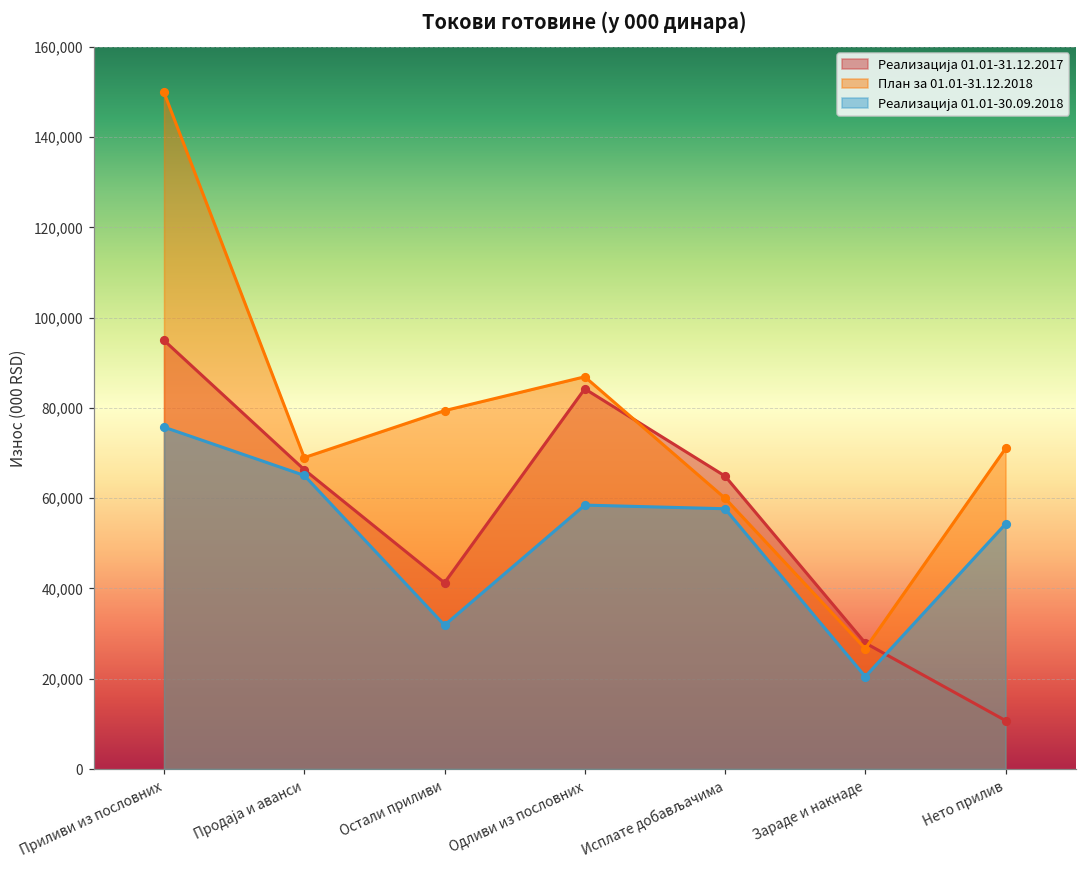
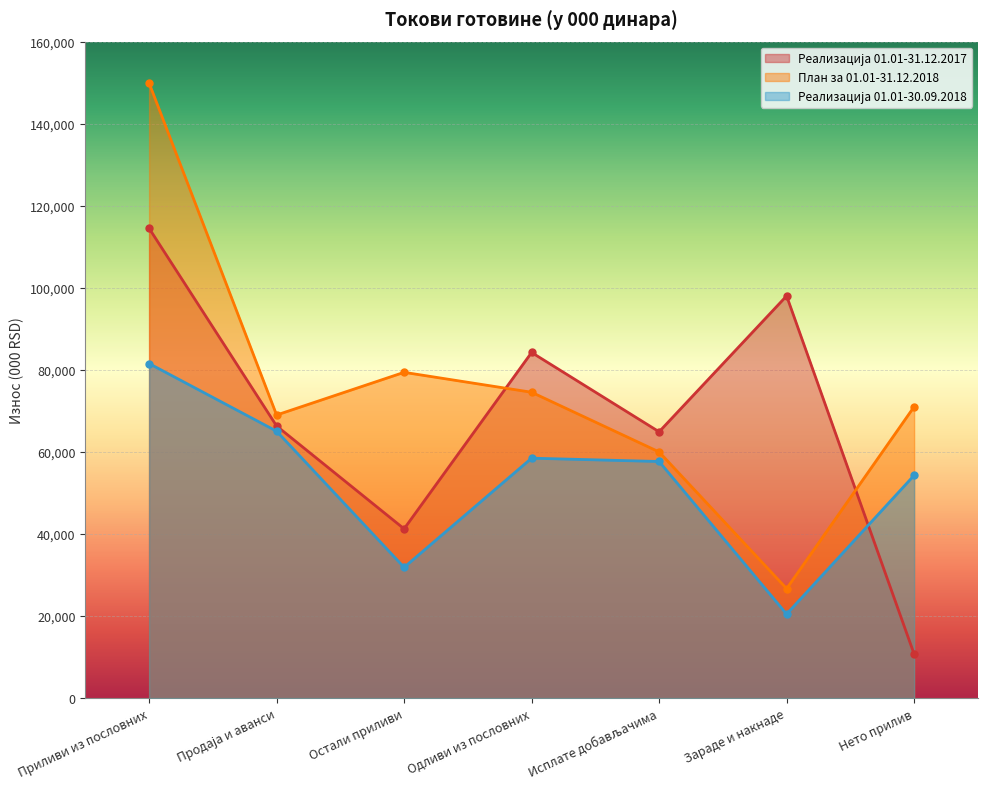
Реализација 01.01-31.12.2017, Приливи из пословних: 95,000 -> 115,000
Реализација 01.01-30.09.2018, Приливи из пословних: 76,000 -> 82,000
План за 01.01-31.12.2018, Одливи из пословних: 87,000 -> 75,000
Реализација 01.01-31.12.2017, Зараде и накнаде: 28,000 -> 98,000
